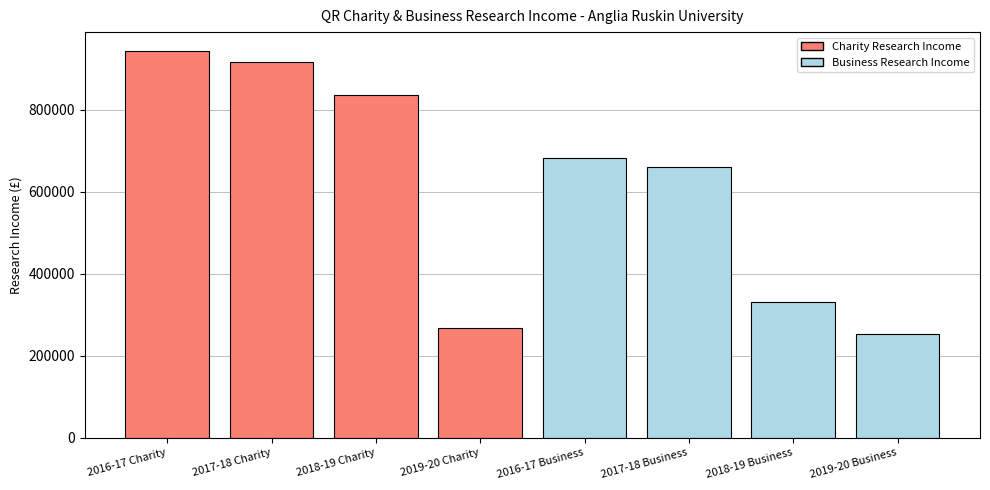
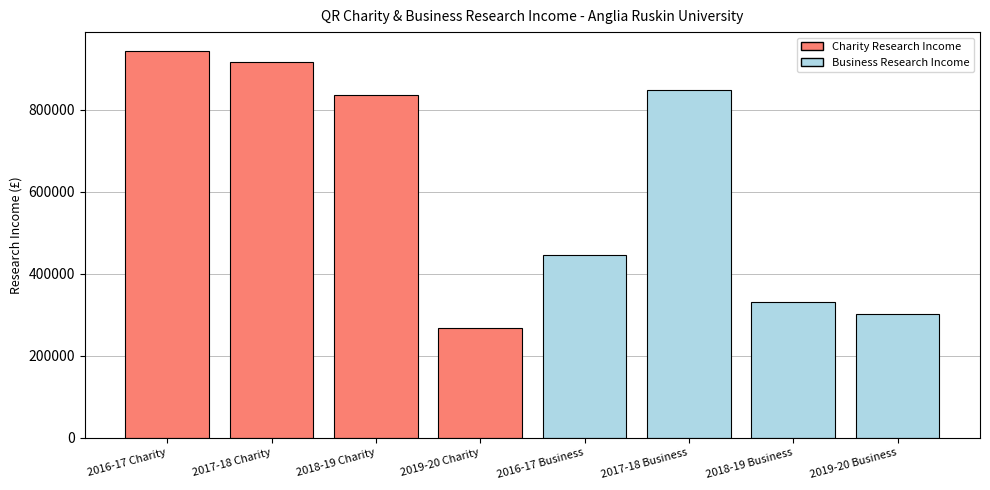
2016-17 Business: 680000 -> 450000
2017-18 Business: 660000 -> 850000
2019-20 Business: 250000 -> 300000
